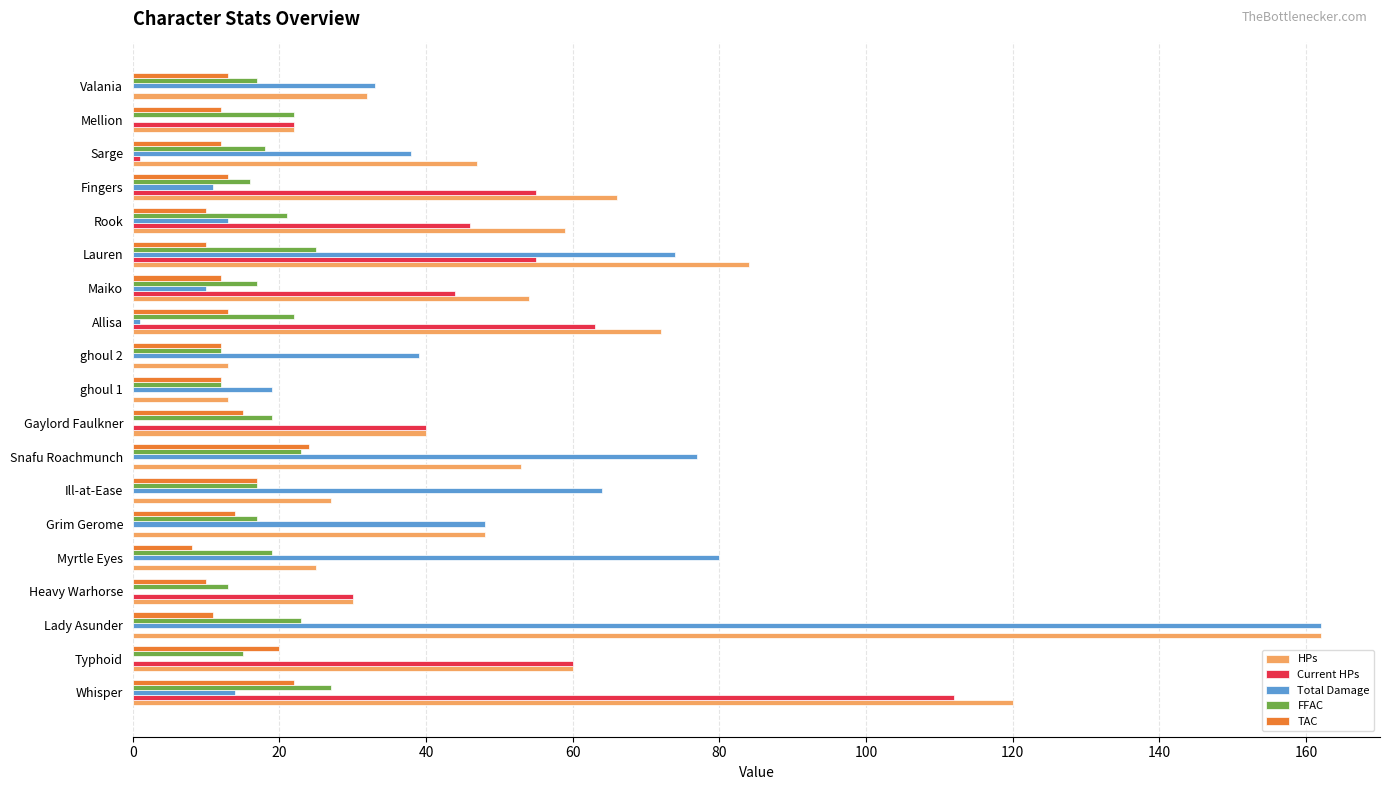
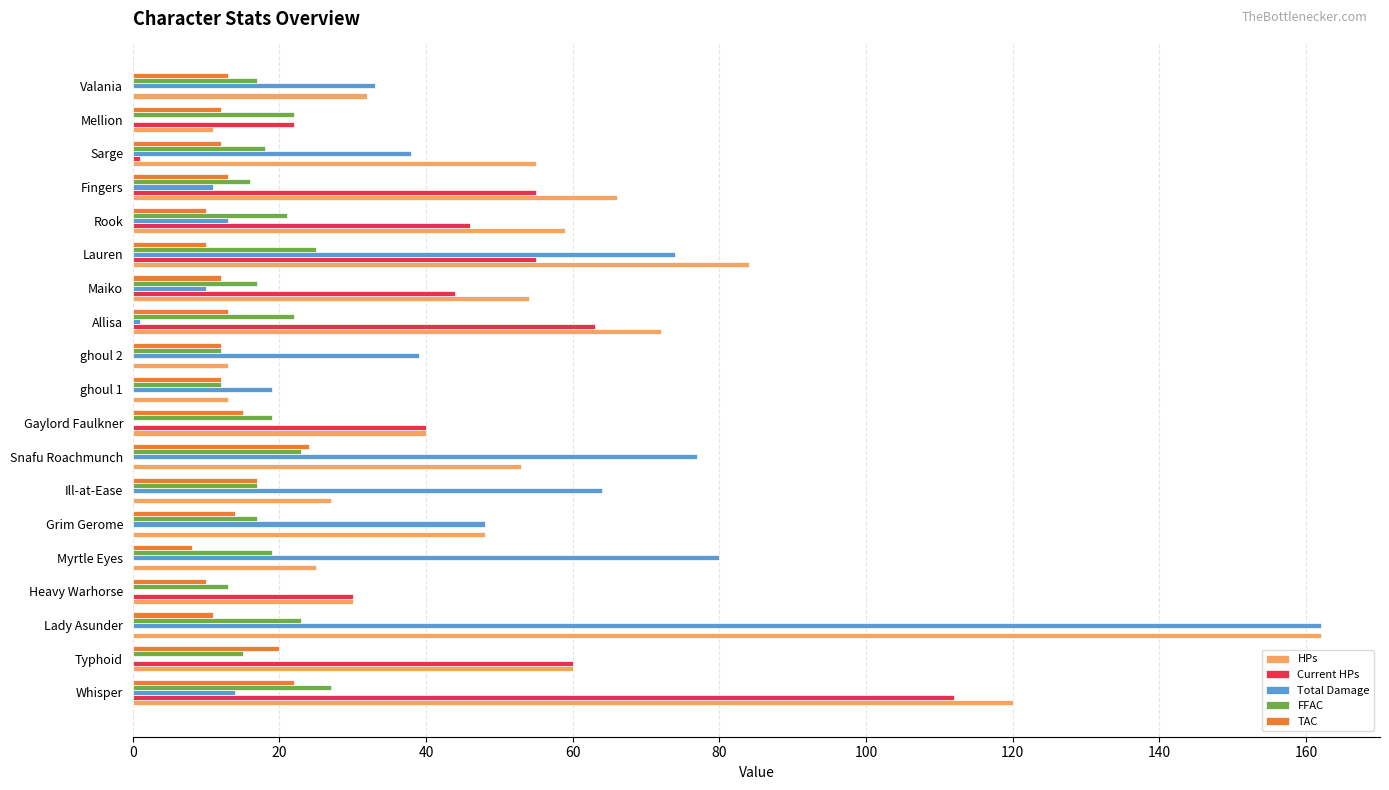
HPs, Mellion: 22 -> 11
HPs, Sarge: 47 -> 55
